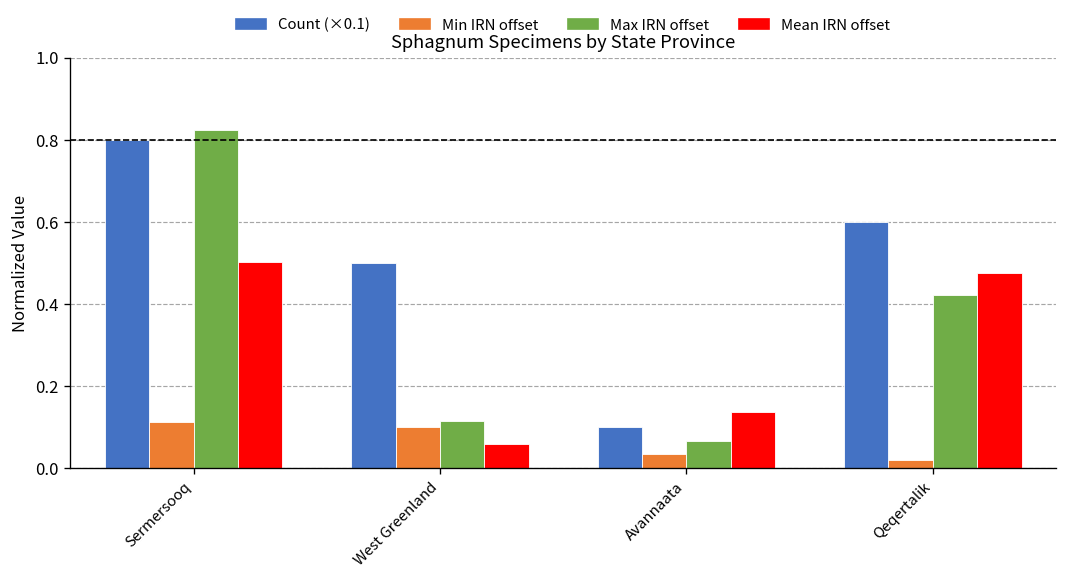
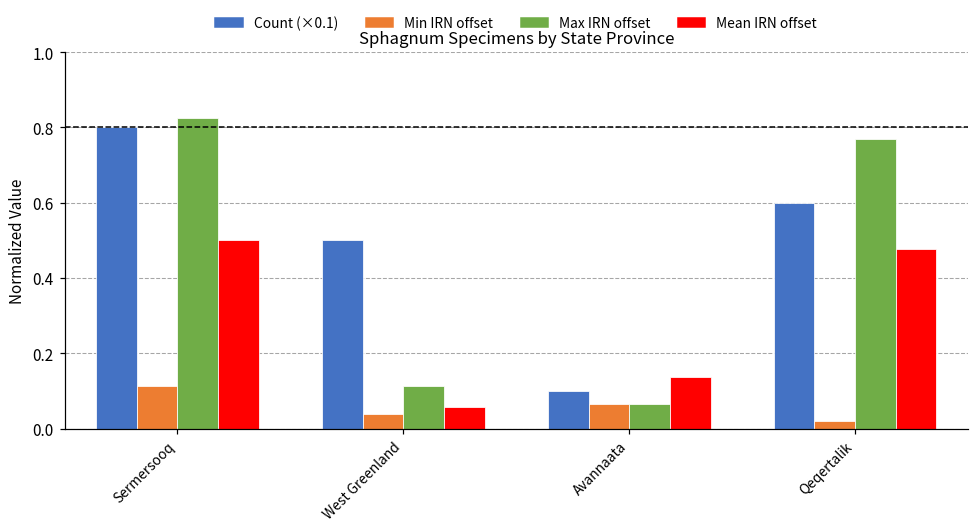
Min IRN offset, West Greenland: 0.10 -> 0.04
Min IRN offset, Avannaata: 0.03 -> 0.07
Max IRN offset, Qeqertalik: 0.42 -> 0.77
